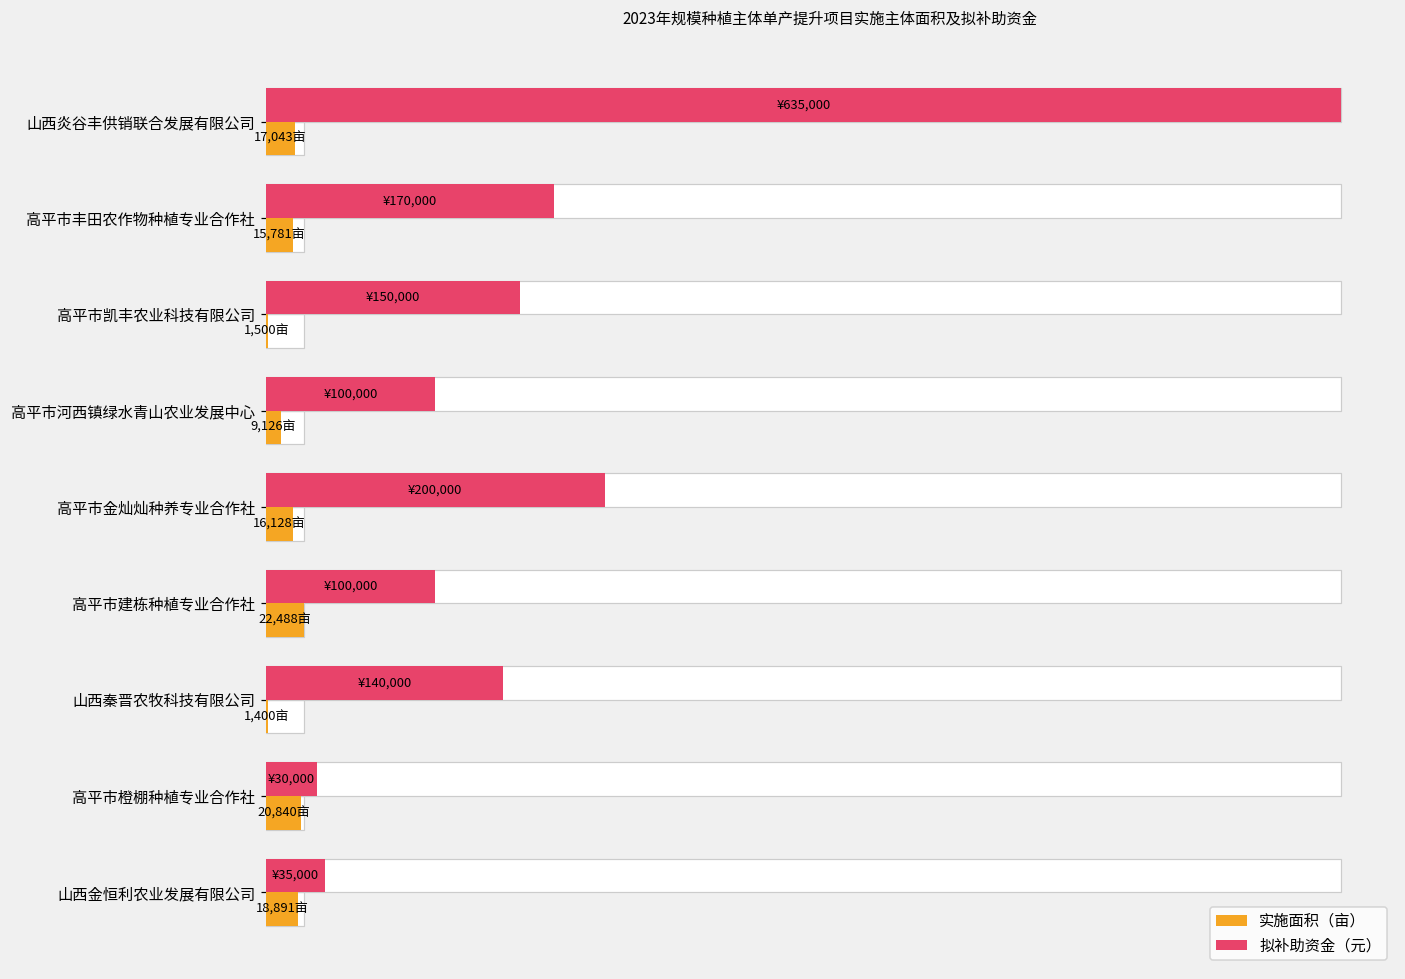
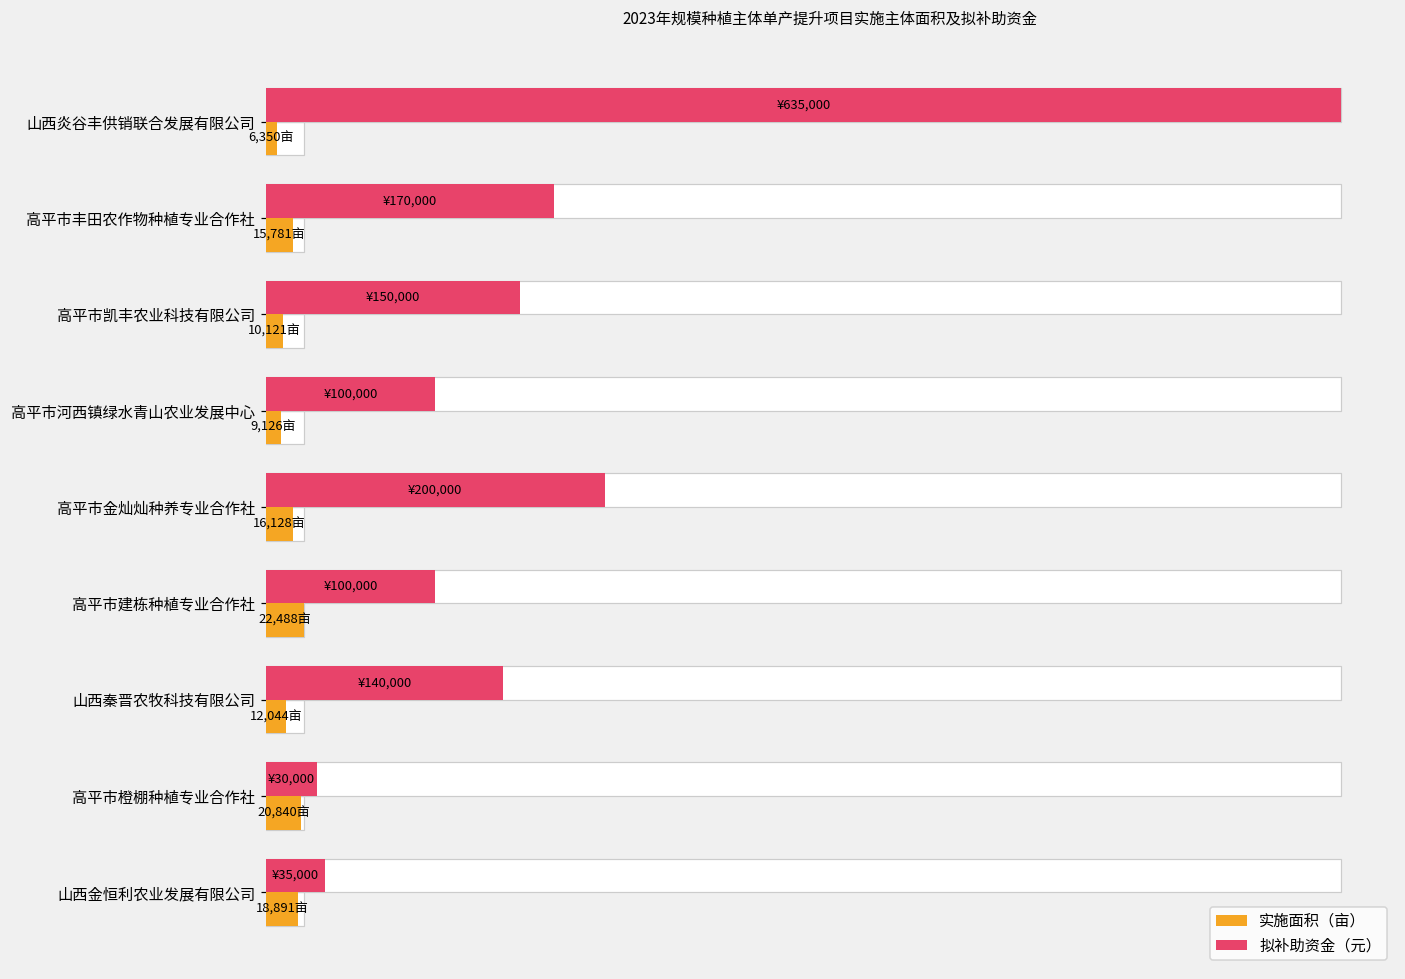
实施面积（亩）, 山西炎谷丰供销联合发展有限公司: 17,043亩 -> 6,350亩
实施面积（亩）, 高平市凯丰农业科技有限公司: 1,500亩 -> 10,121亩
实施面积（亩）, 山西秦晋农牧科技有限公司: 1,400亩 -> 12,044亩
